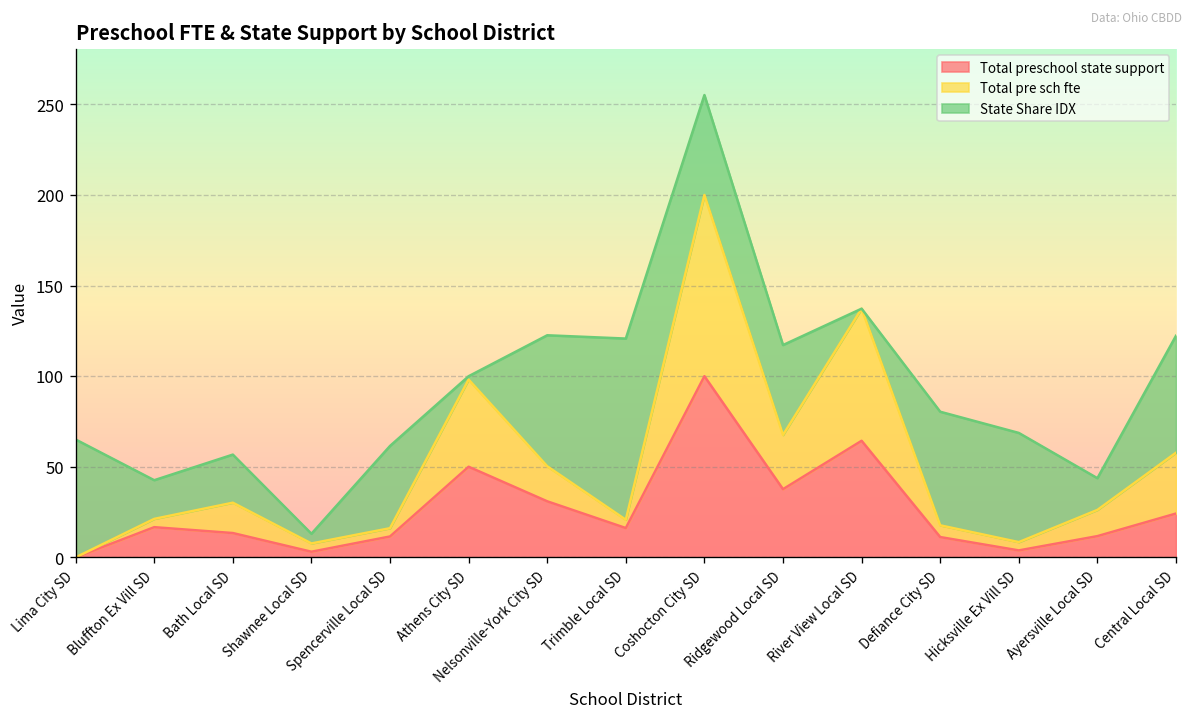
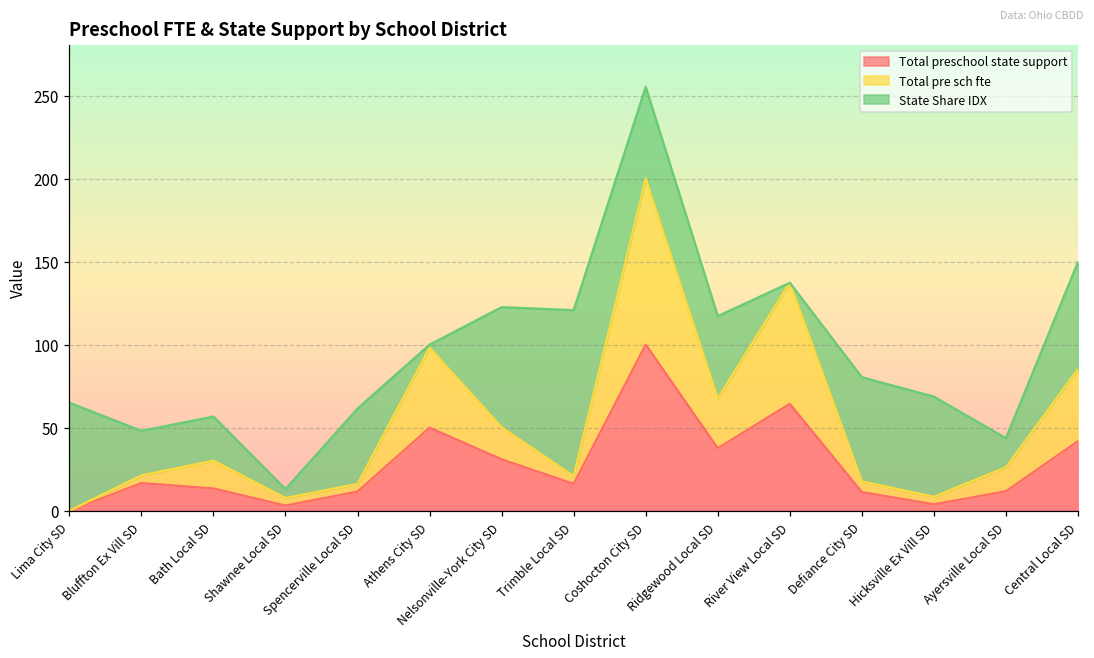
Preschool FTE & State Support by School District, State Share IDX, Bluffton Ex Vill SD: 21 -> 27
Preschool FTE & State Support by School District, Total preschool state support, Central Local SD: 24 -> 42
Preschool FTE & State Support by School District, Total pre sch fte, Central Local SD: 34 -> 43
